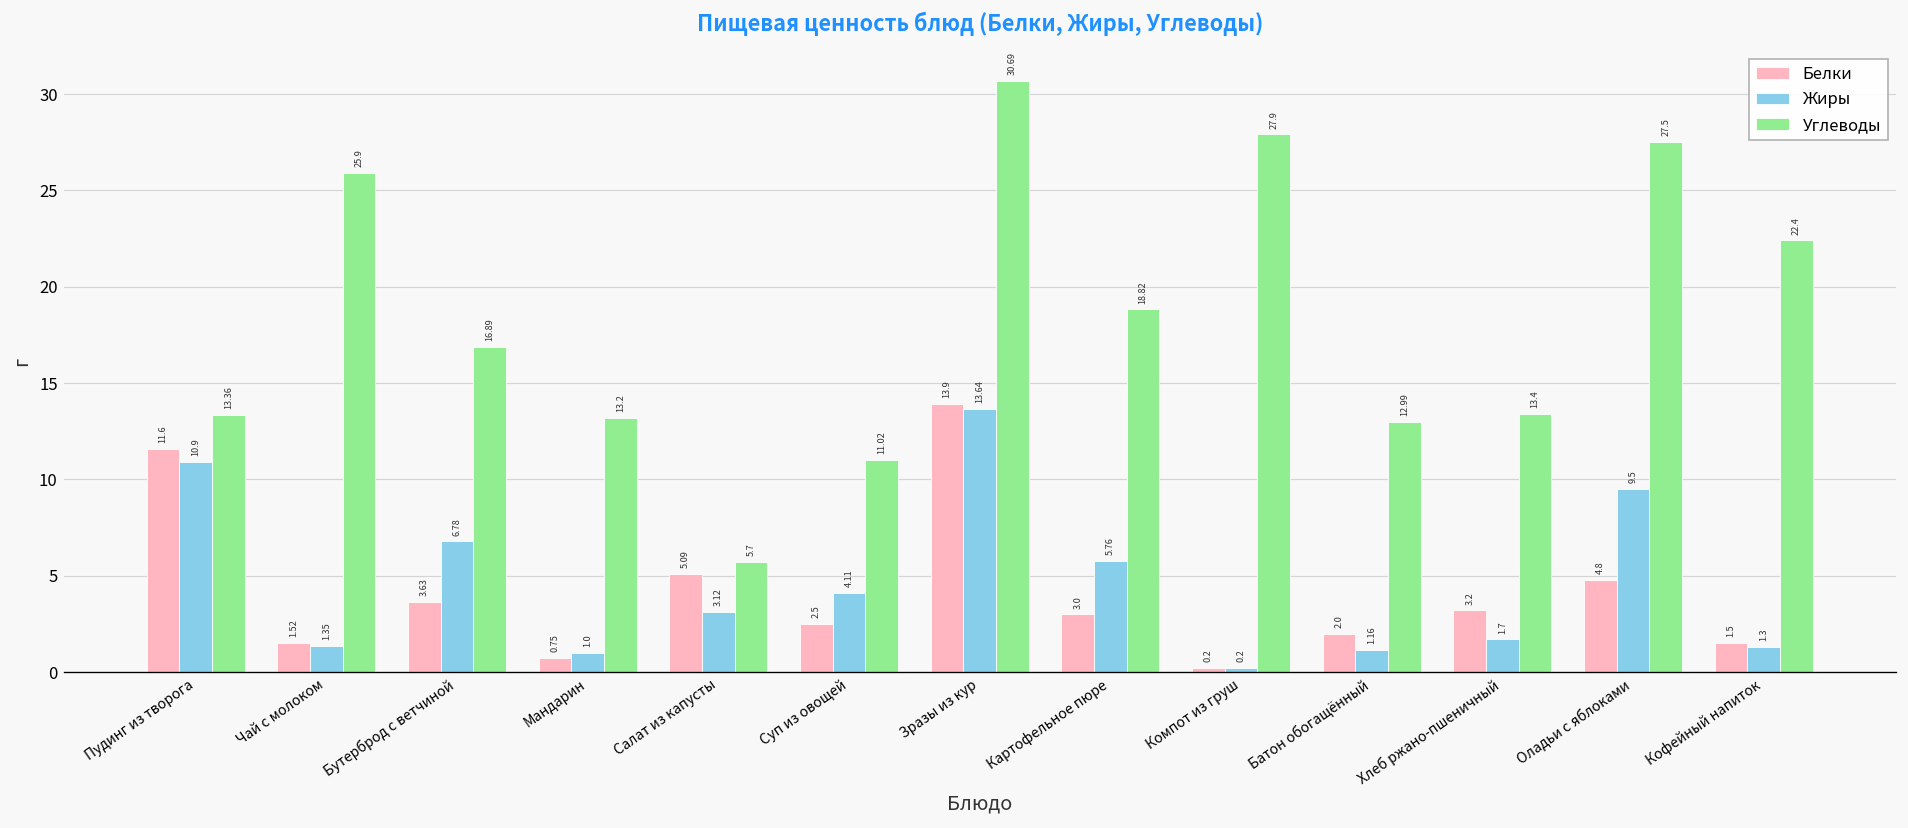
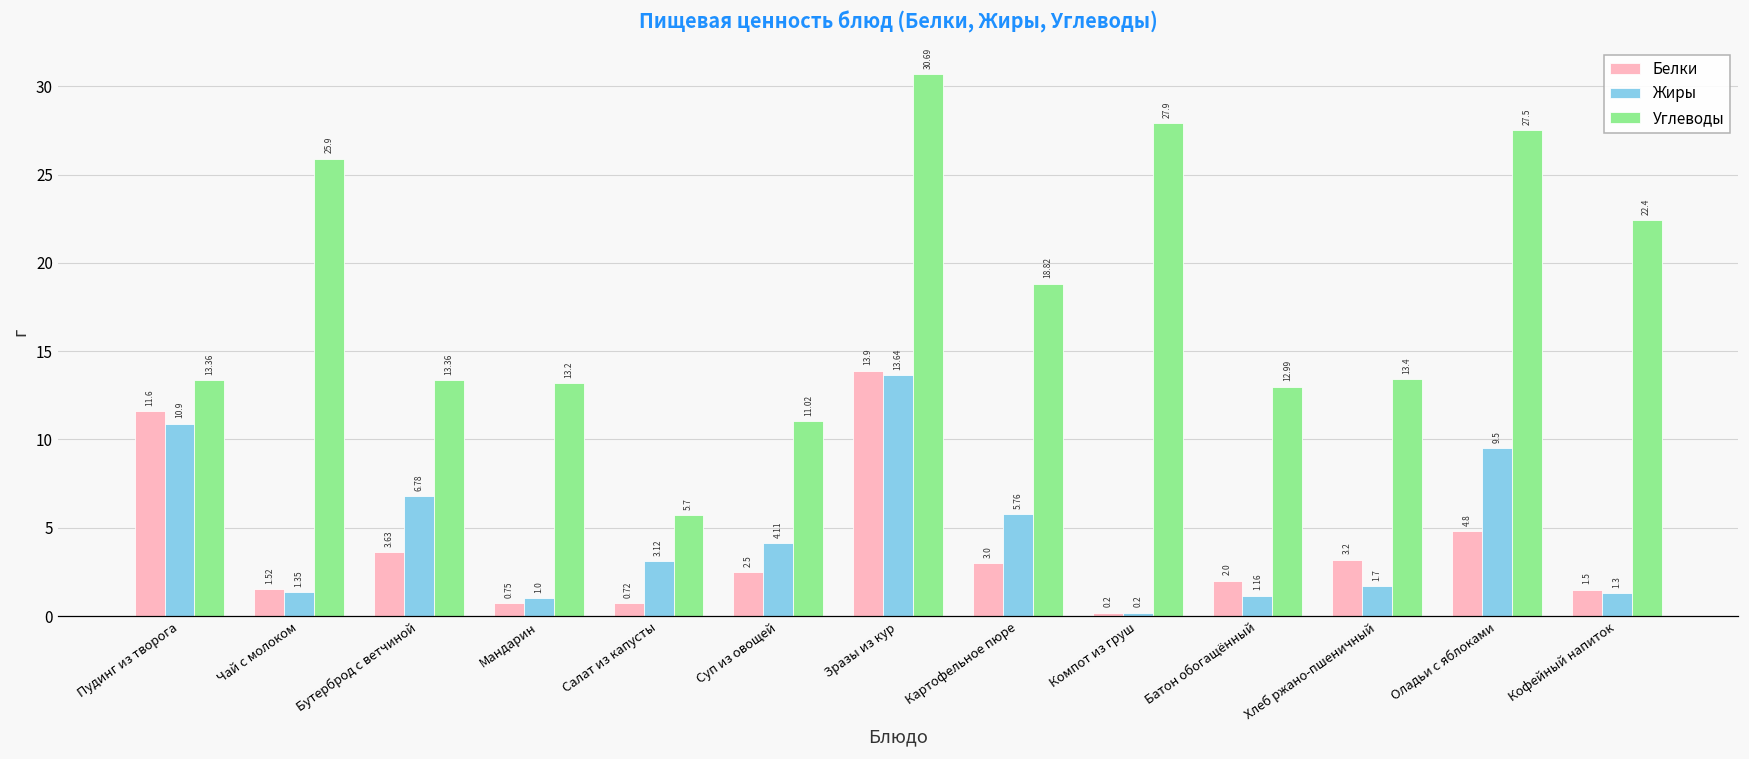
Углеводы, Бутерброд с ветчиной: 16.89 -> 13.36
Белки, Салат из капусты: 5.09 -> 0.72
